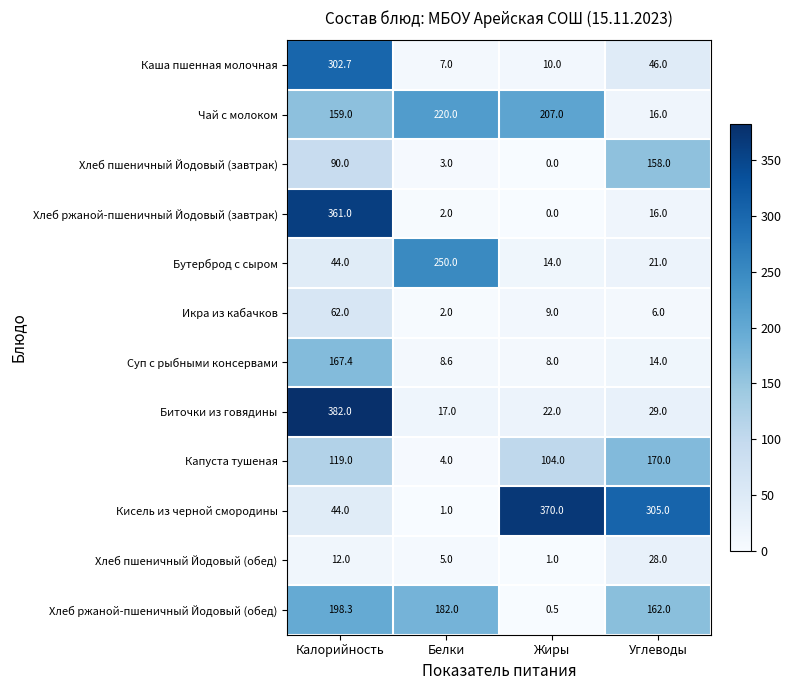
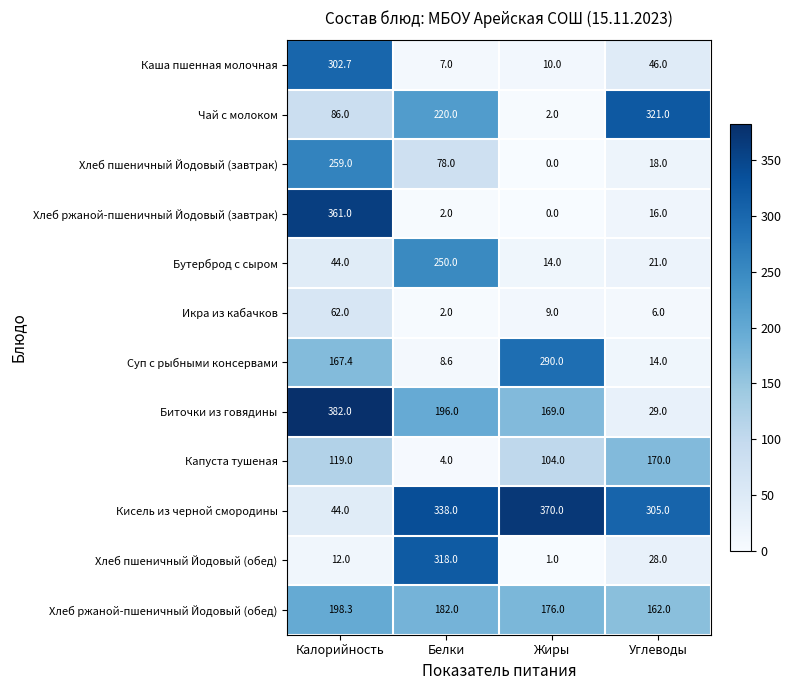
Чай с молоком, Калорийность: 159.0 -> 86.0
Чай с молоком, Жиры: 207.0 -> 2.0
Чай с молоком, Углеводы: 16.0 -> 321.0
Хлеб пшеничный Йодовый (завтрак), Калорийность: 90.0 -> 259.0
Хлеб пшеничный Йодовый (завтрак), Белки: 3.0 -> 78.0
Хлеб пшеничный Йодовый (завтрак), Углеводы: 158.0 -> 18.0
Суп с рыбными консервами, Жиры: 8.0 -> 290.0
Биточки из говядины, Белки: 17.0 -> 196.0
Биточки из говядины, Жиры: 22.0 -> 169.0
Кисель из черной смородины, Белки: 1.0 -> 338.0
Хлеб пшеничный Йодовый (обед), Белки: 5.0 -> 318.0
Хлеб ржаной-пшеничный Йодовый (обед), Жиры: 0.5 -> 176.0
